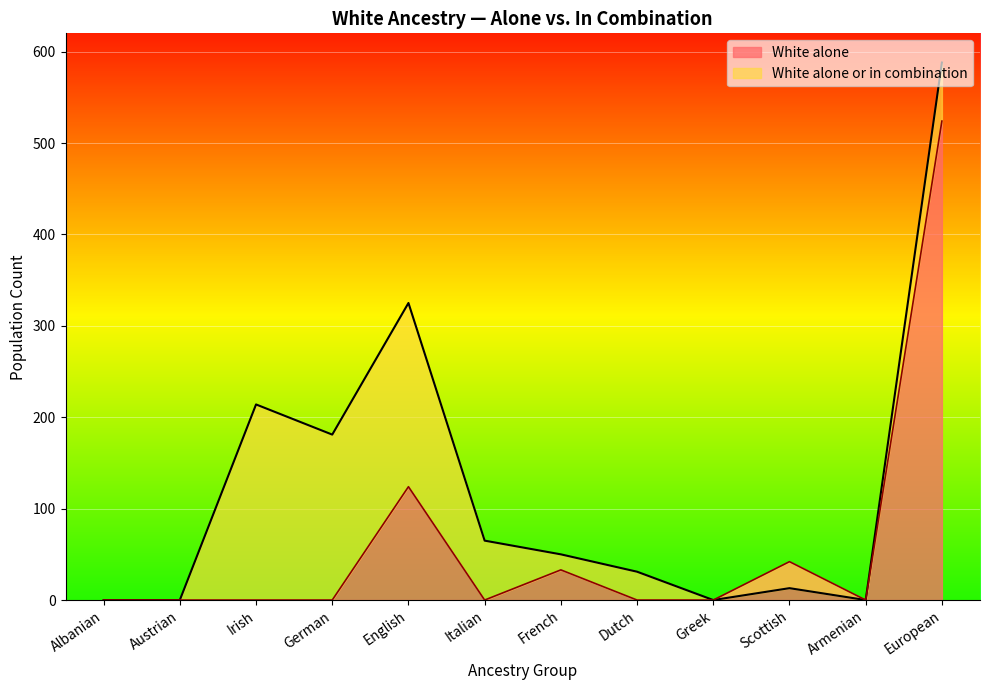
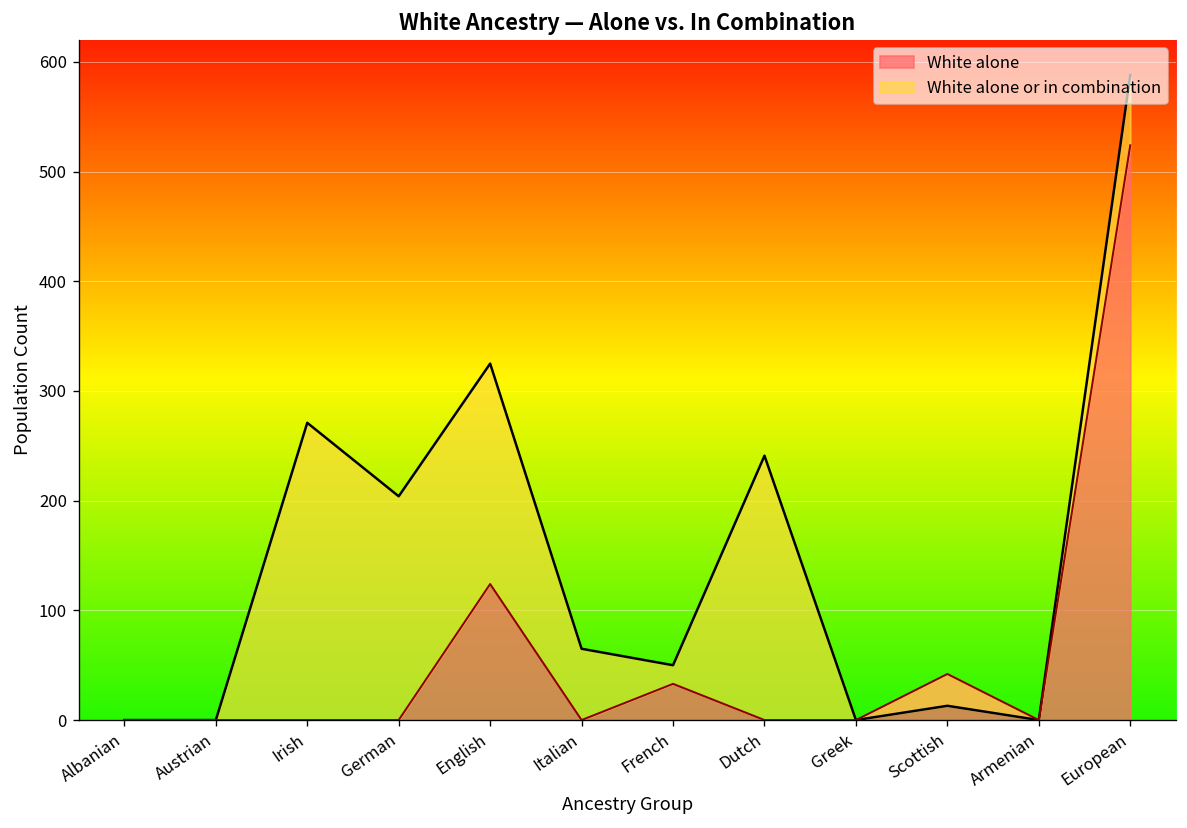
White alone or in combination, Irish: 210 -> 270
White alone or in combination, German: 180 -> 200
White alone or in combination, Dutch: 30 -> 240
